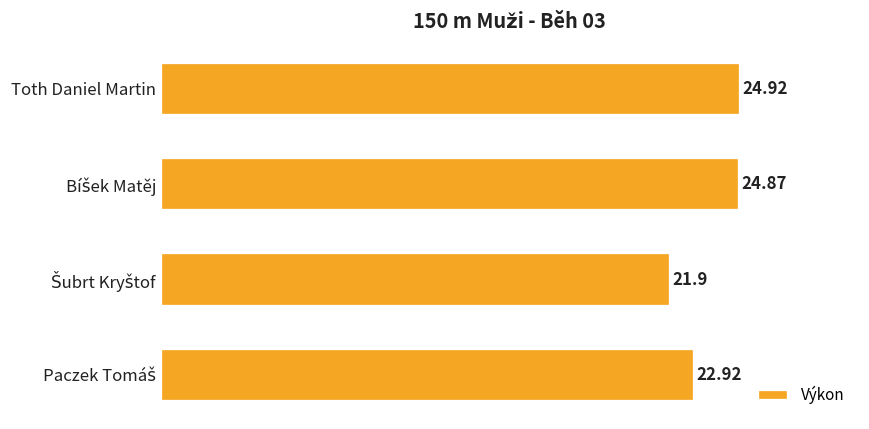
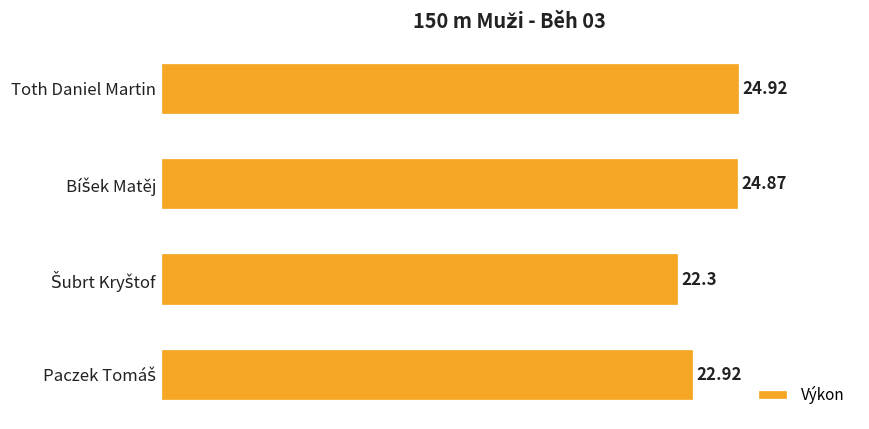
Šubrt Kryštof: 21.9 -> 22.3
